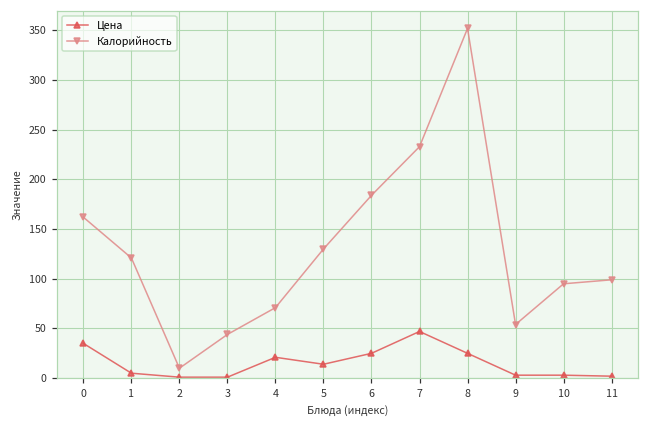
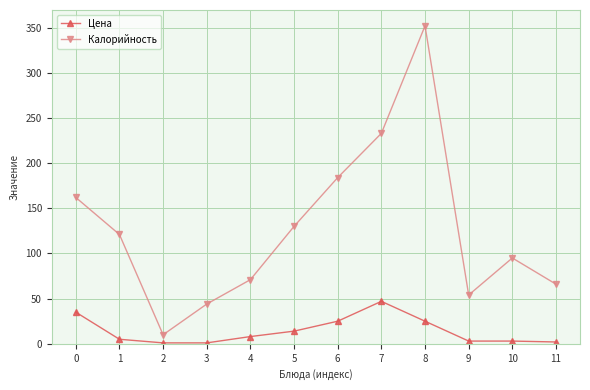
Цена, 4: 20 -> 10
Калорийность, 11: 100 -> 70
